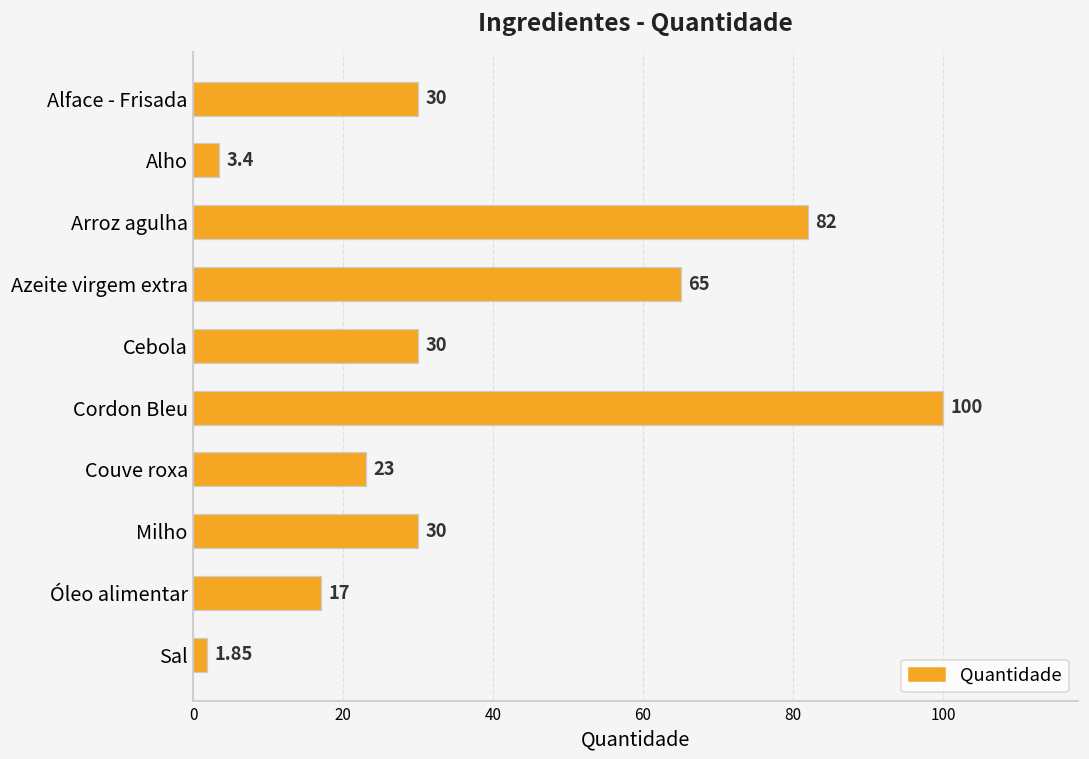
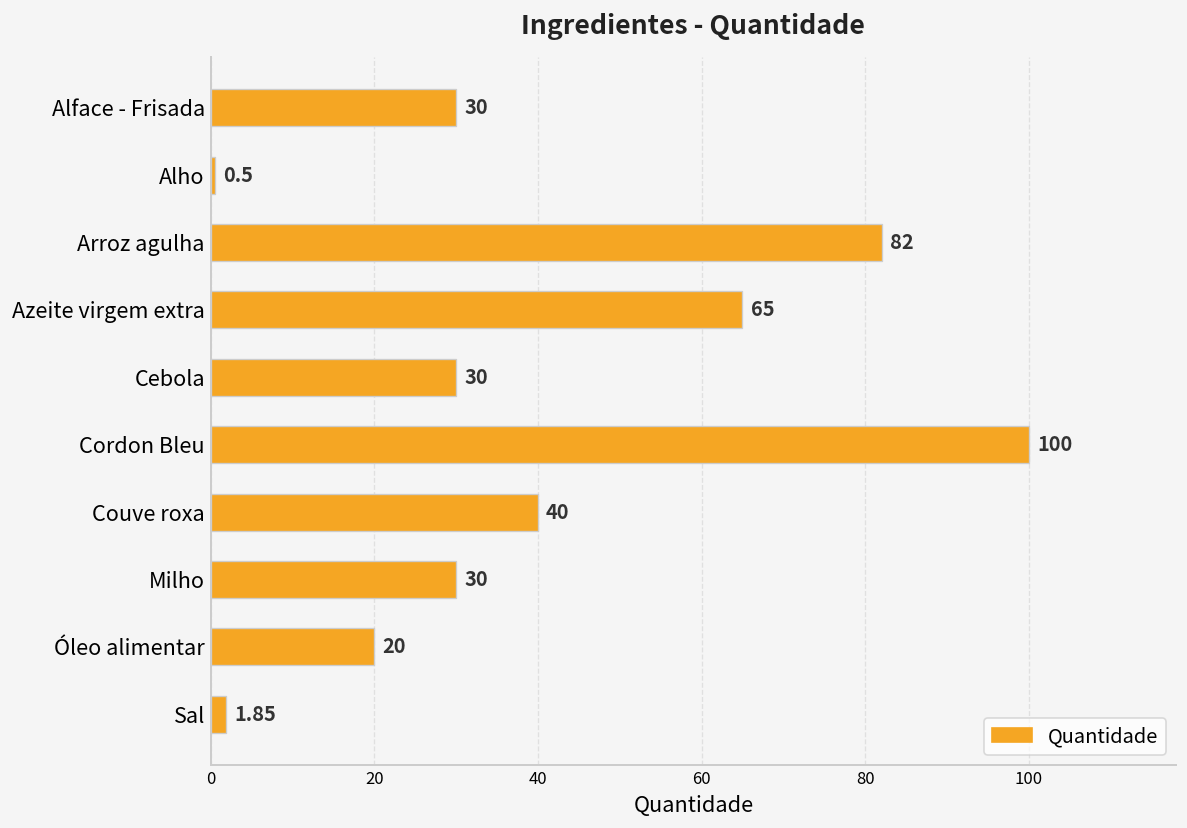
Alho: 3.4 -> 0.5
Couve roxa: 23 -> 40
Óleo alimentar: 17 -> 20
